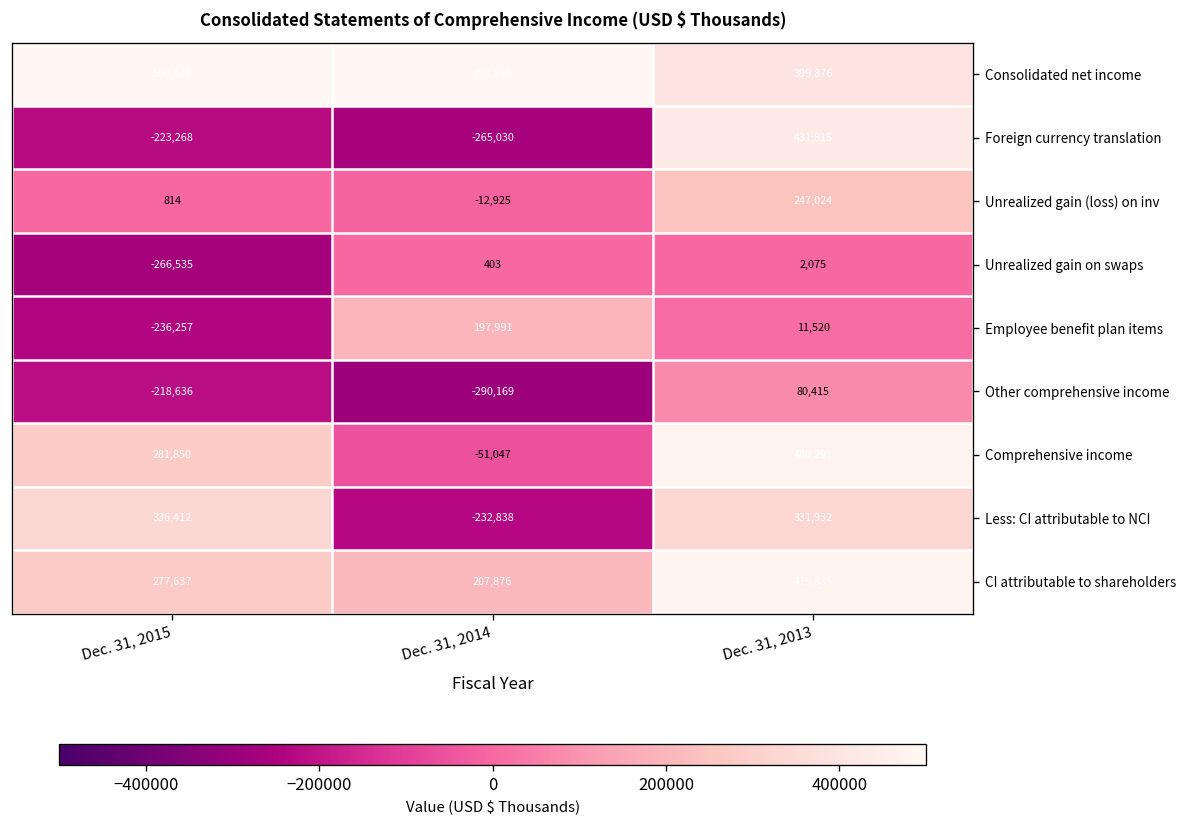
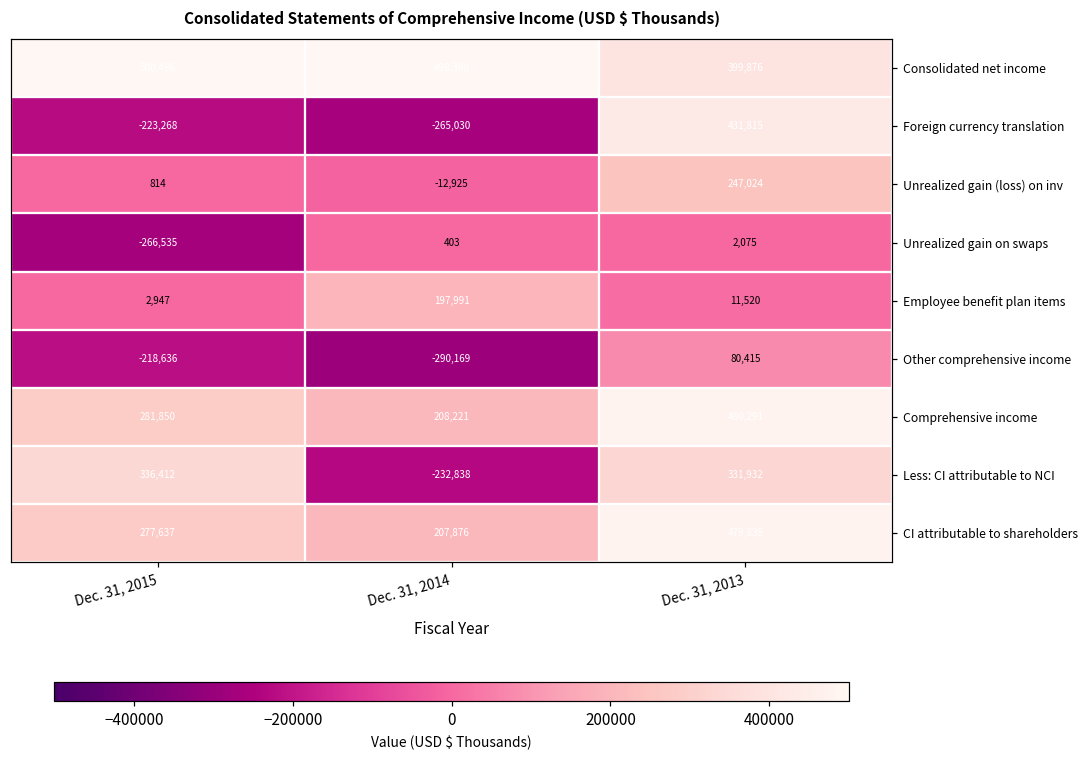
Employee benefit plan items, Dec. 31, 2015: -236,257 -> 2,947
Comprehensive income, Dec. 31, 2014: -51,047 -> 208,221
